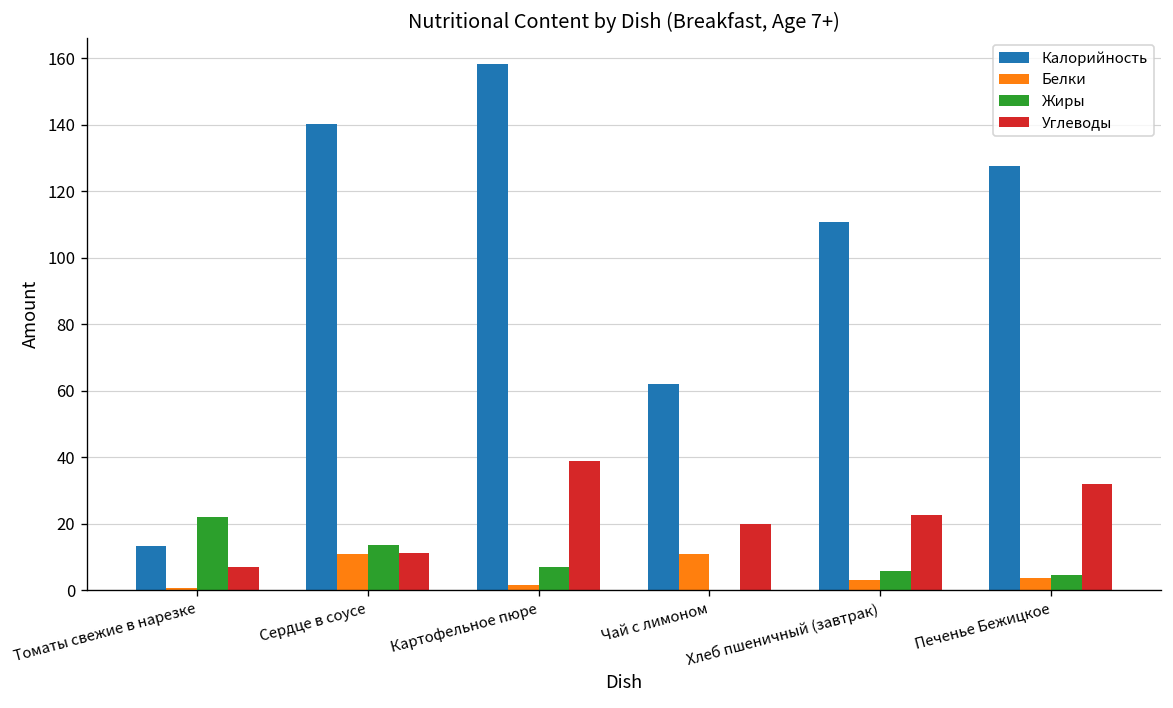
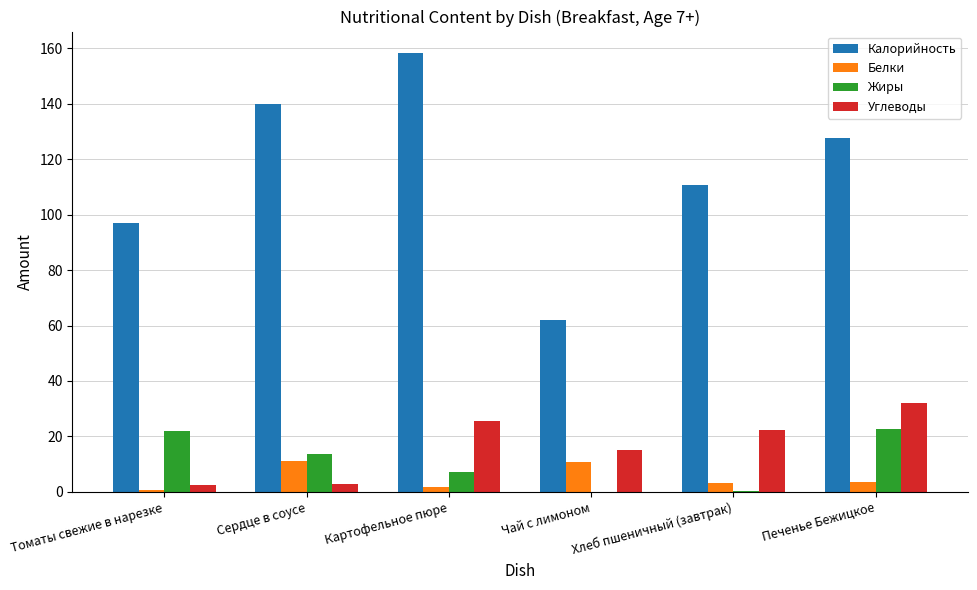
Калорийность, Томаты свежие в нарезке: 13 -> 97
Углеводы, Томаты свежие в нарезке: 7 -> 2
Углеводы, Сердце в соусе: 11 -> 3
Углеводы, Картофельное пюре: 39 -> 26
Углеводы, Чай с лимоном: 20 -> 15
Жиры, Хлеб пшеничный (завтрак): 6 -> 0
Жиры, Печенье Бежицкое: 5 -> 23
